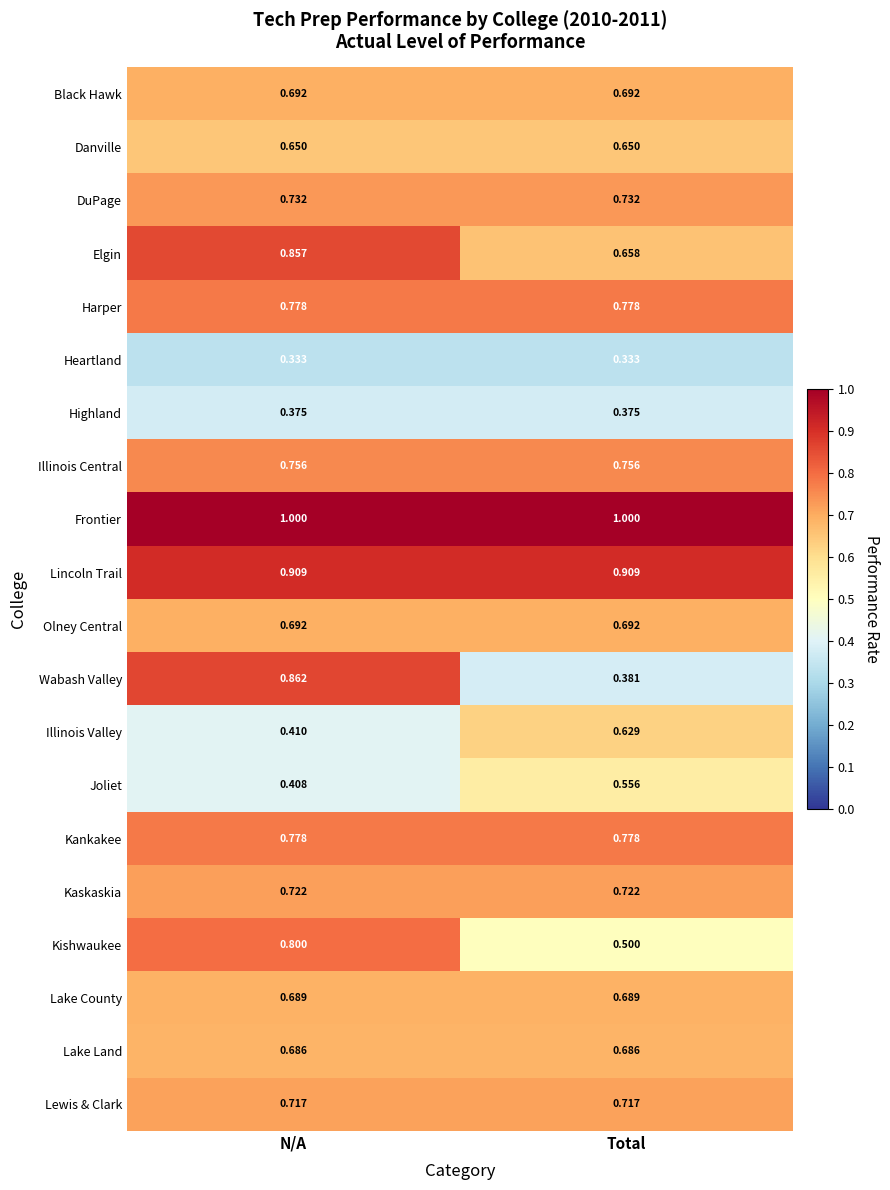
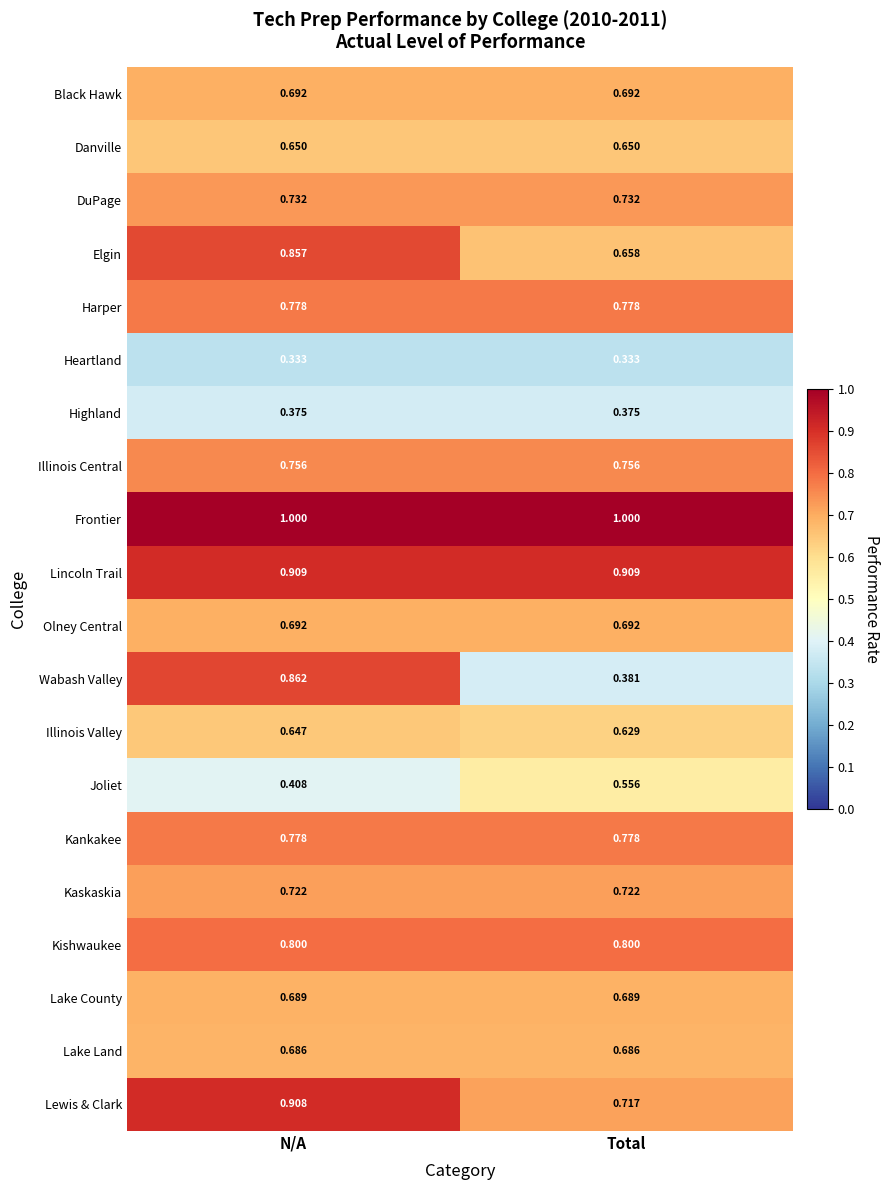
Illinois Valley, N/A: 0.410 -> 0.647
Kishwaukee, Total: 0.500 -> 0.800
Lewis & Clark, N/A: 0.717 -> 0.908
